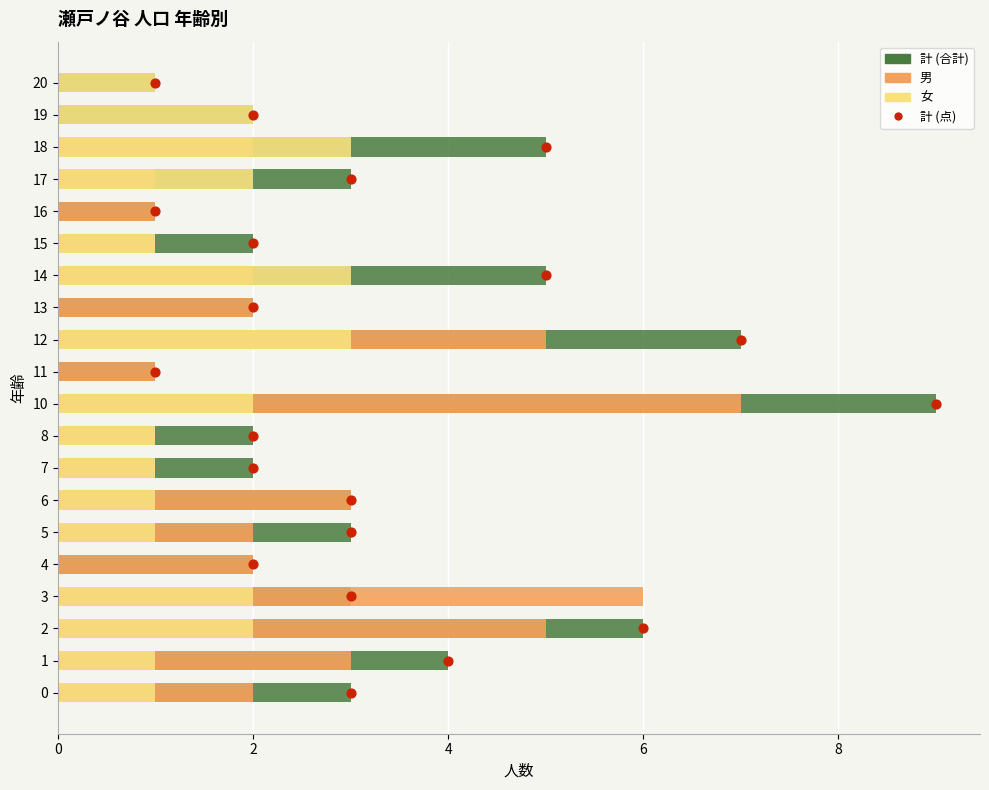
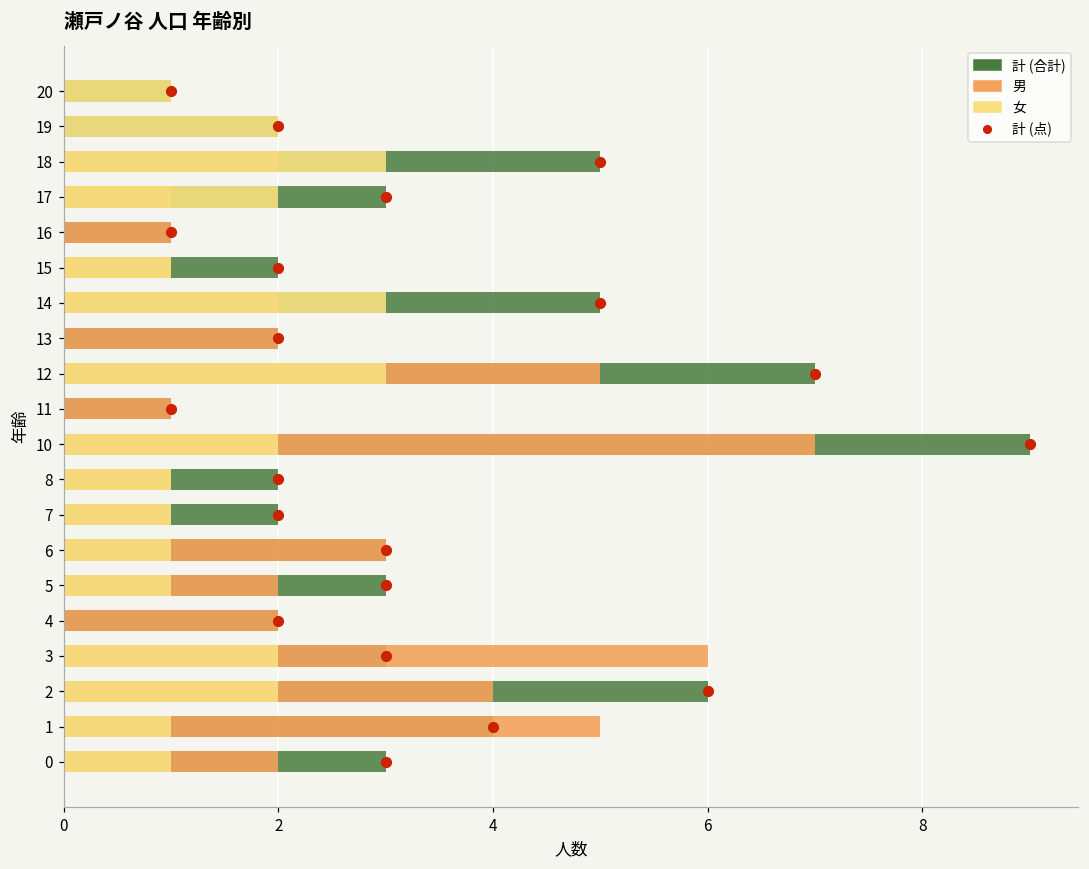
男, 2: 5 -> 4
男, 1: 3 -> 5
